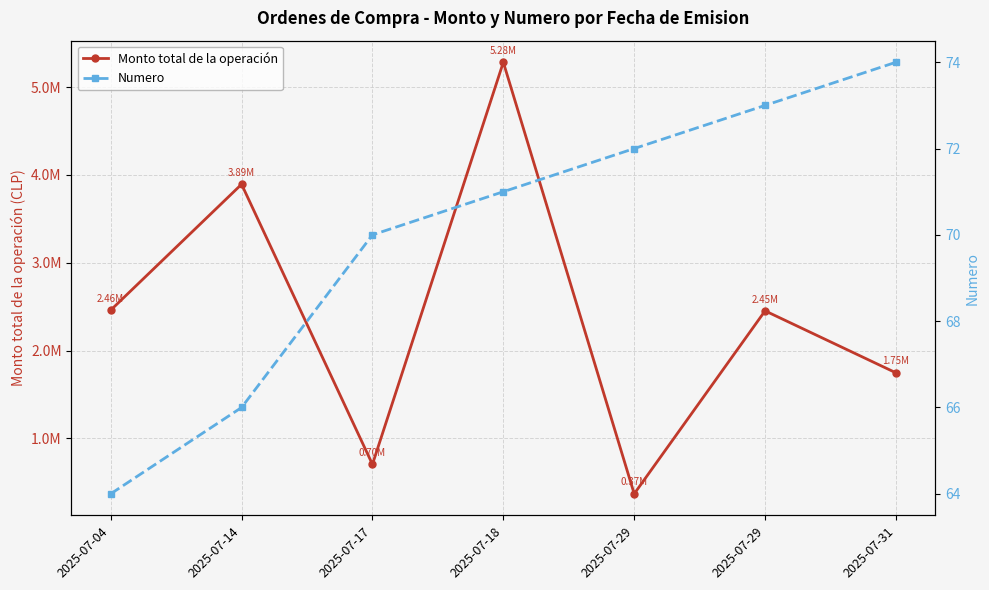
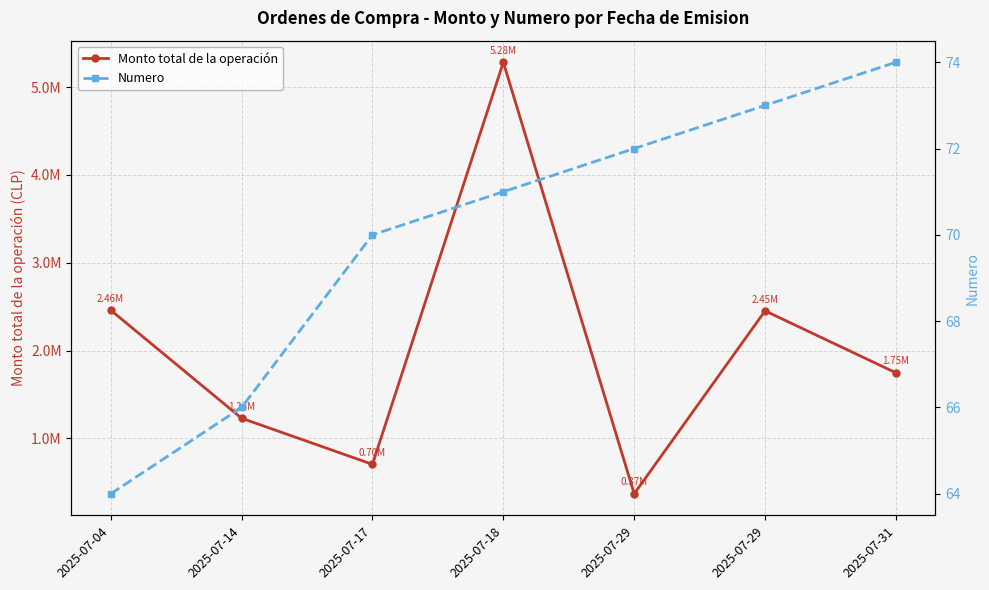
Monto total de la operación, 2025-07-14: 3.89M -> 1.23M
